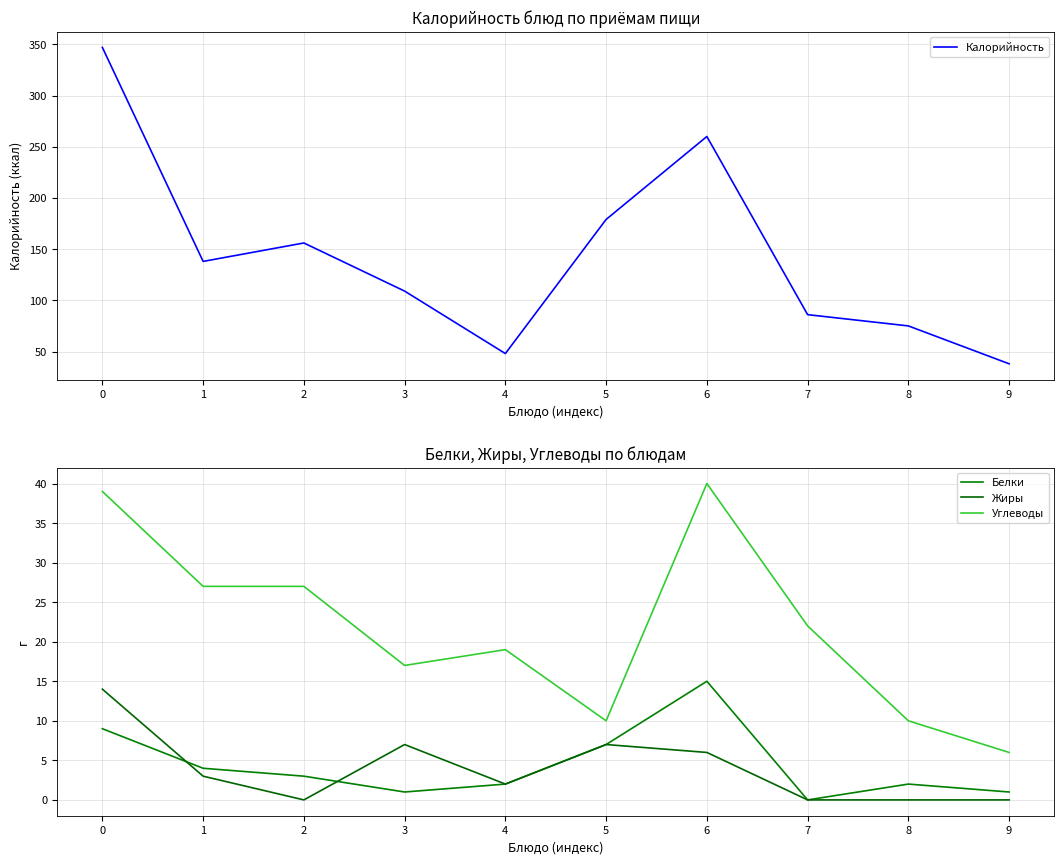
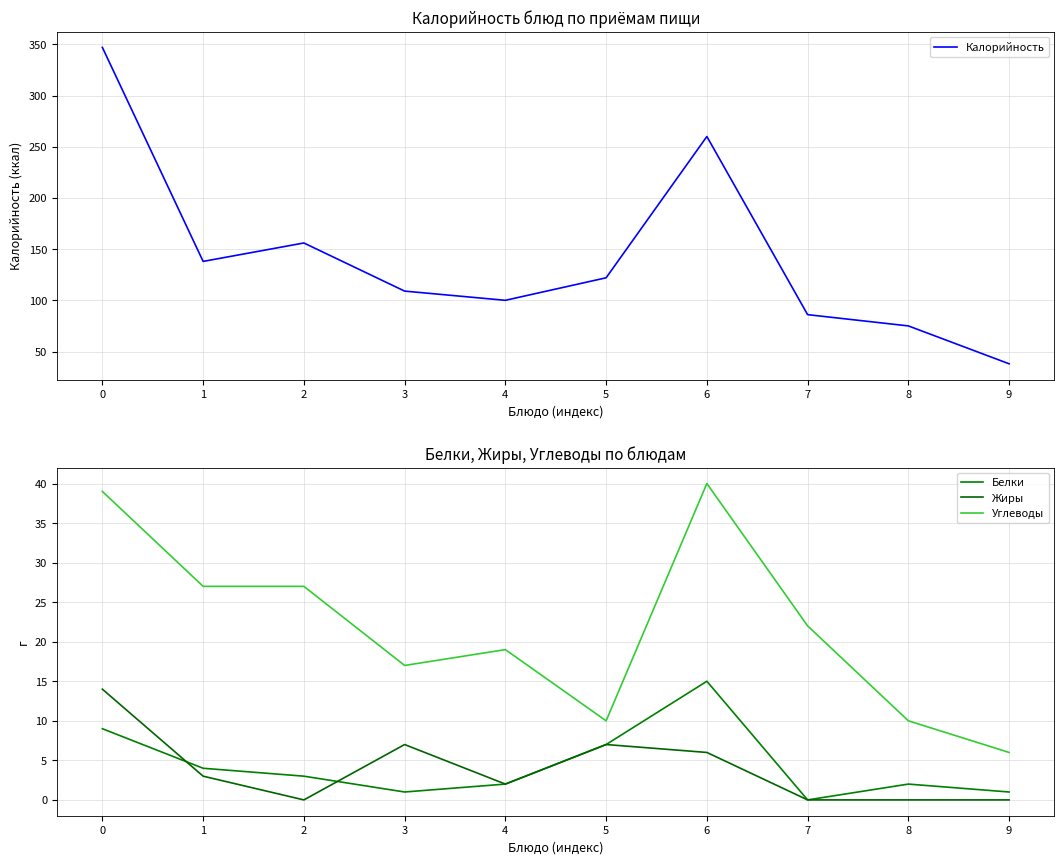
Калорийность блюд по приёмам пищи, 4: 48 -> 100
Калорийность блюд по приёмам пищи, 5: 179 -> 122
